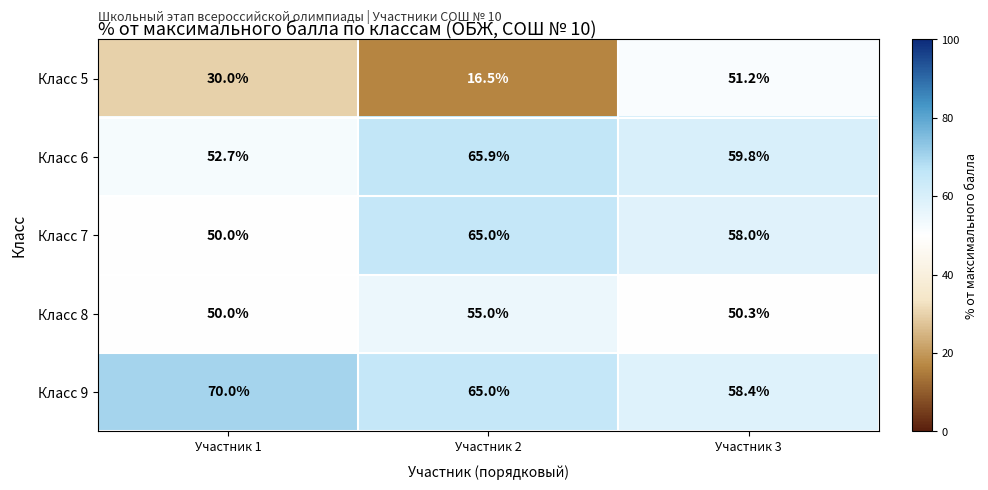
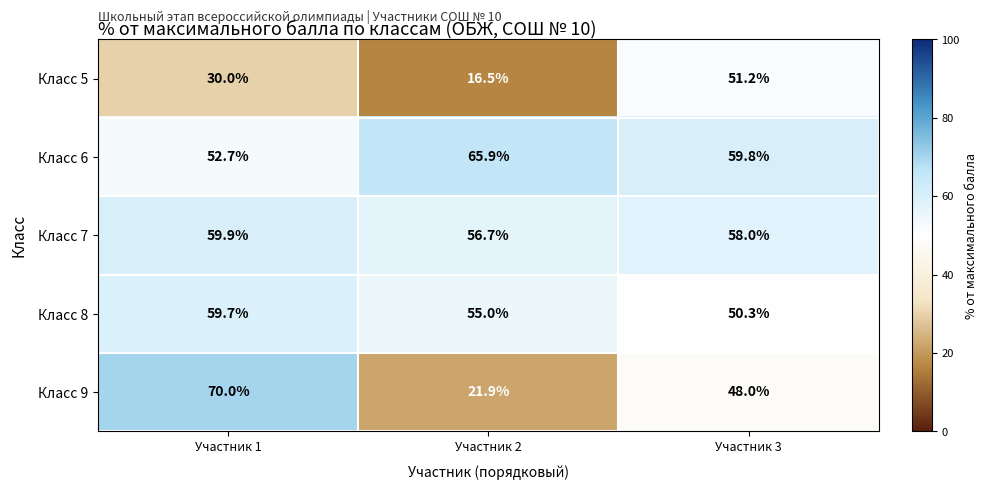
Класс 7, Участник 1: 50.0% -> 59.9%
Класс 7, Участник 2: 65.0% -> 56.7%
Класс 8, Участник 1: 50.0% -> 59.7%
Класс 9, Участник 2: 65.0% -> 21.9%
Класс 9, Участник 3: 58.4% -> 48.0%
